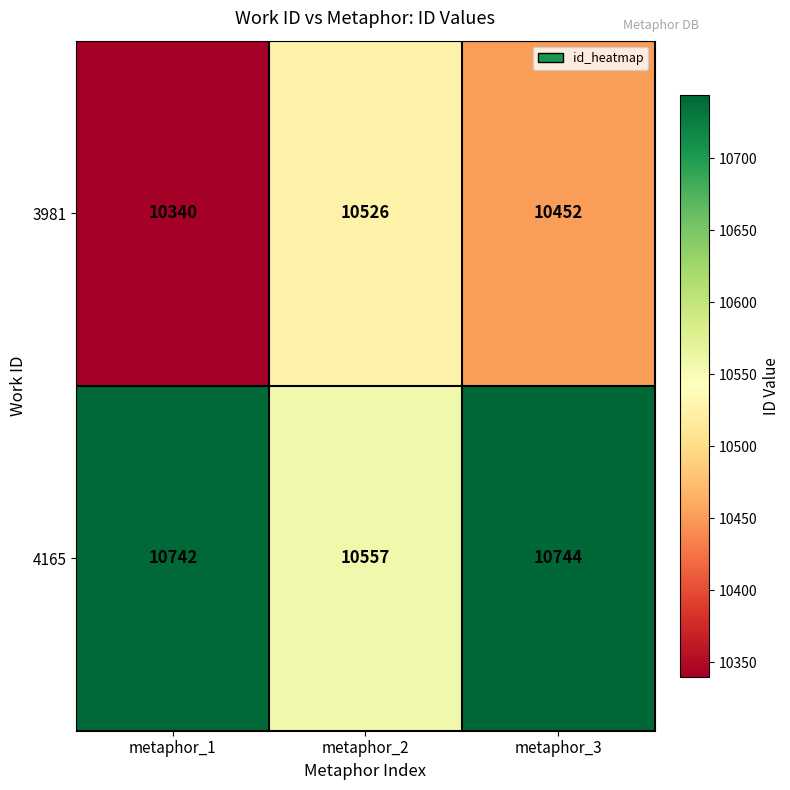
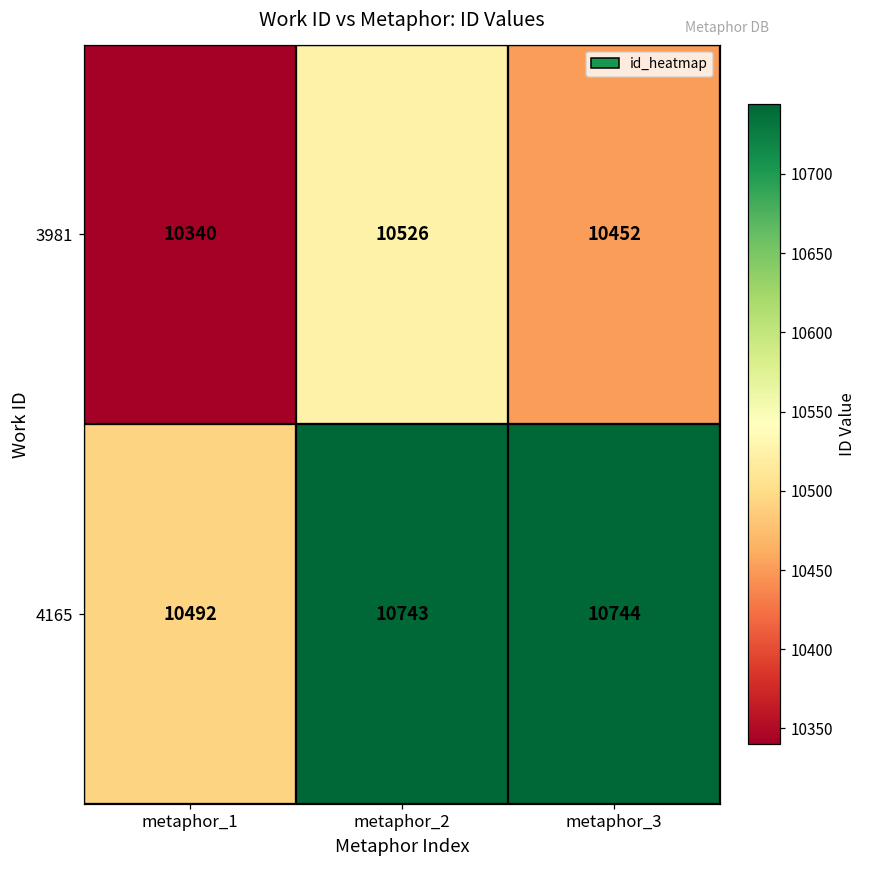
4165, metaphor_1: 10742 -> 10492
4165, metaphor_2: 10557 -> 10743
